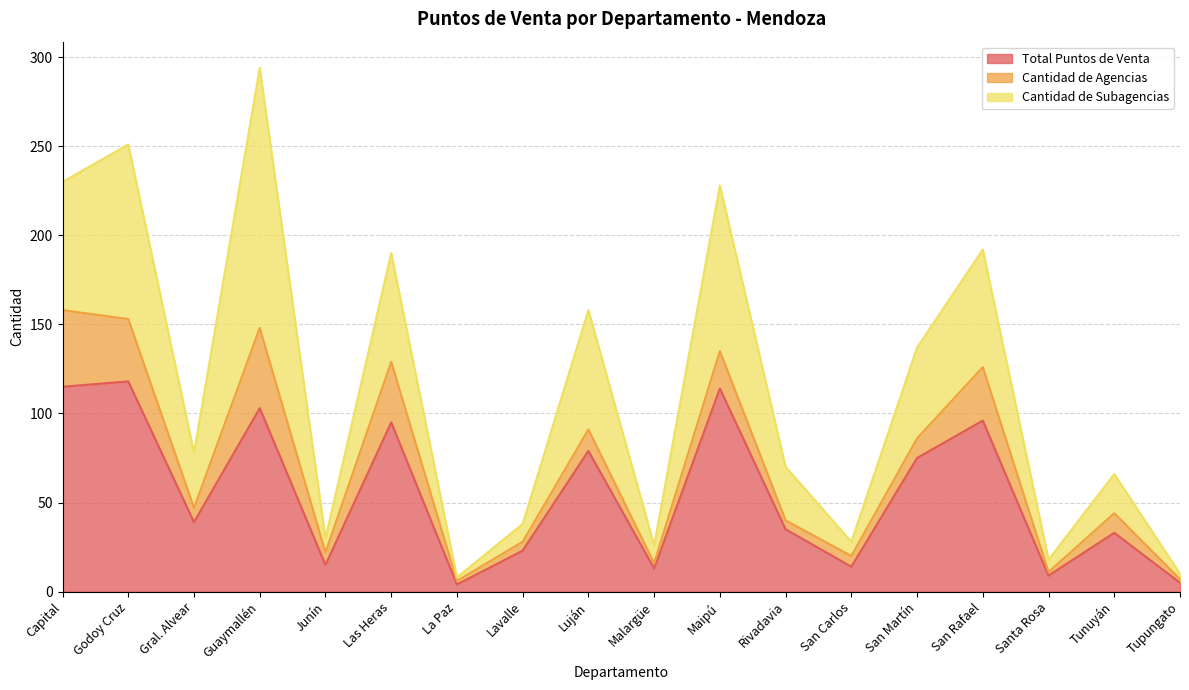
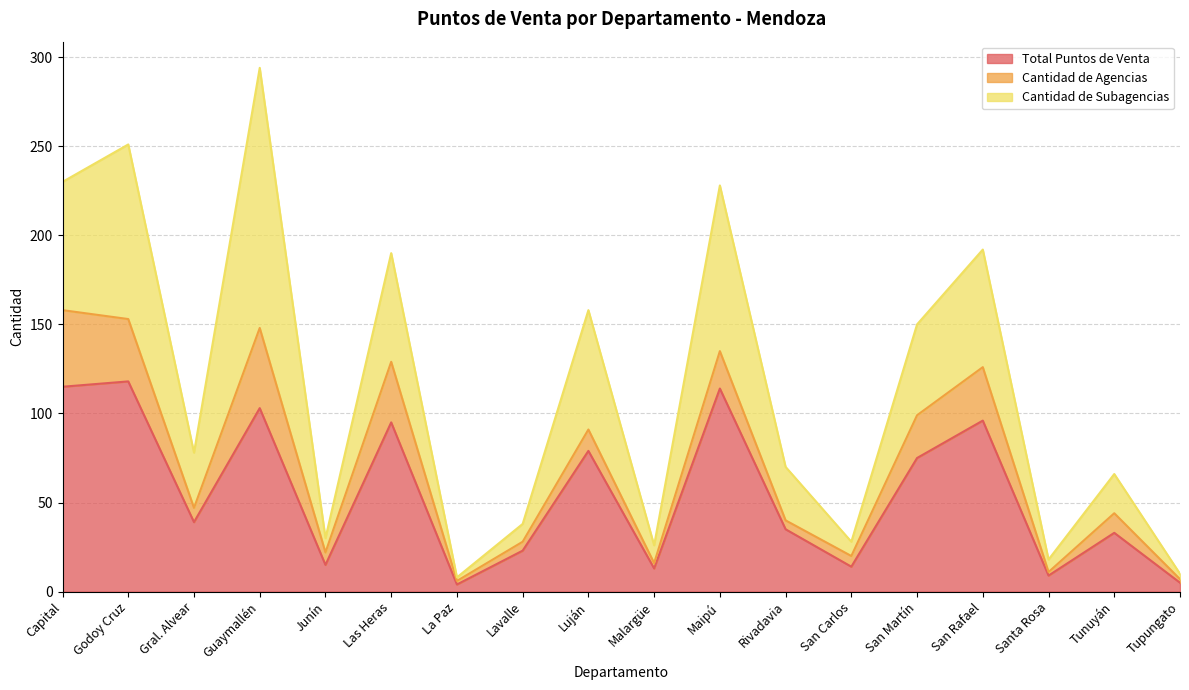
Cantidad de Agencias, San Martín: 11 -> 24
